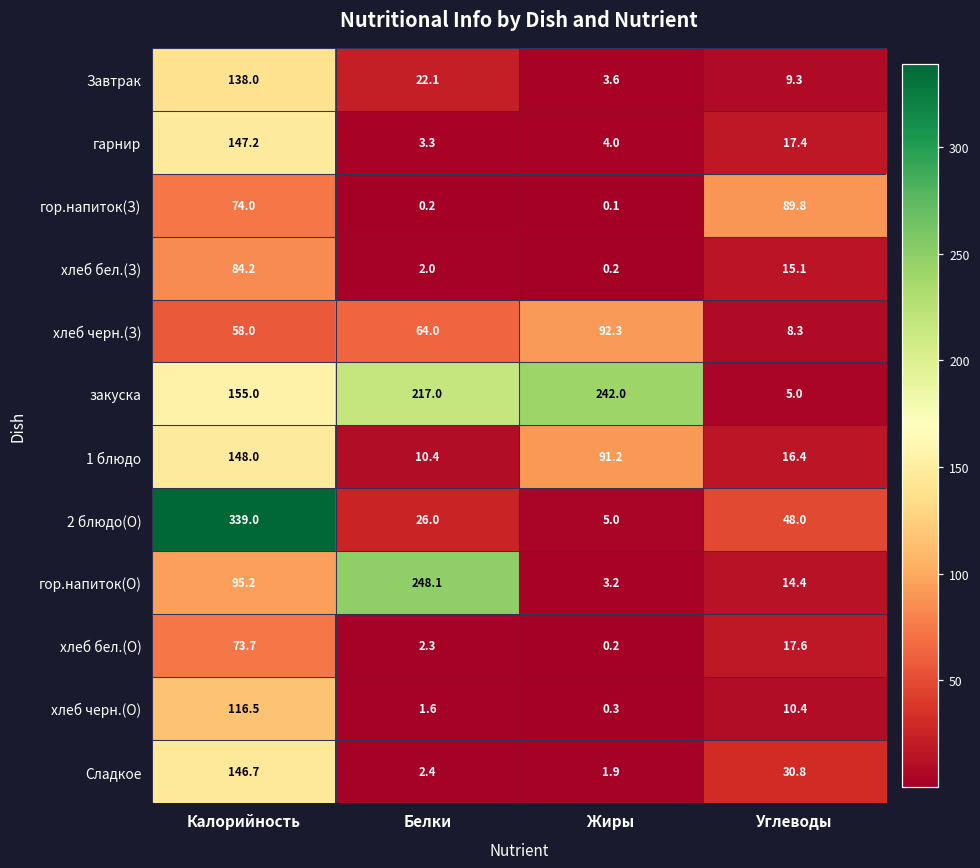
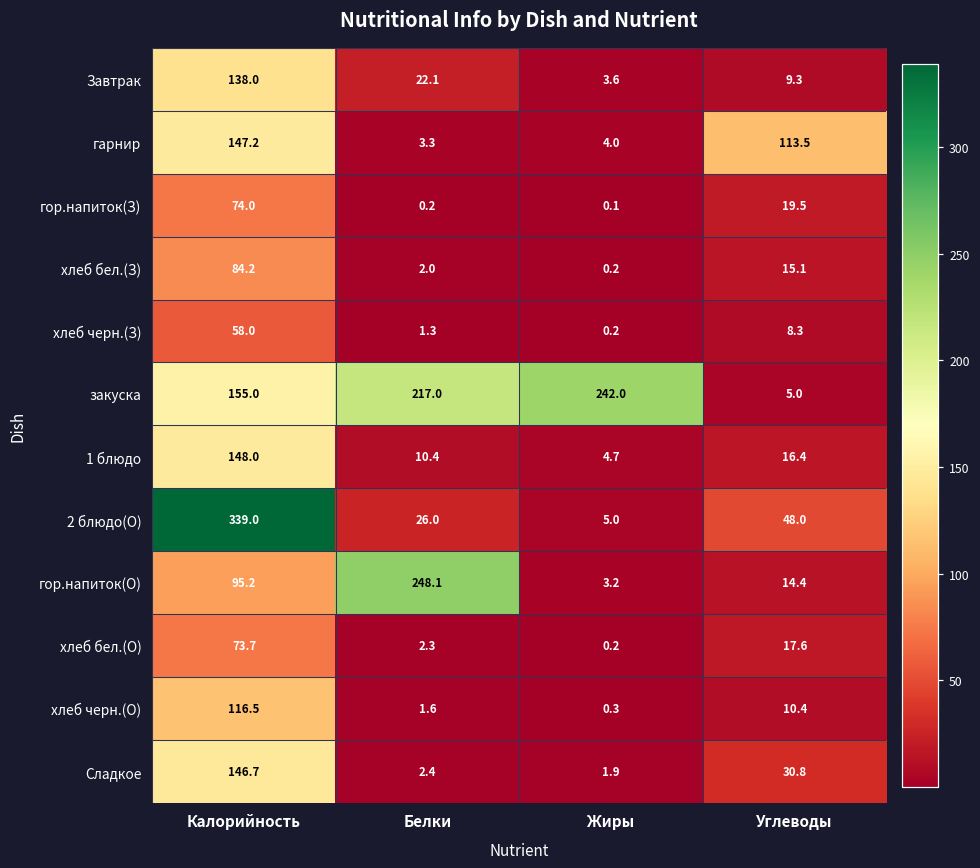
гарнир, Углеводы: 17.4 -> 113.5
гор.напиток(З), Углеводы: 89.8 -> 19.5
хлеб черн.(З), Белки: 64.0 -> 1.3
хлеб черн.(З), Жиры: 92.3 -> 0.2
1 блюдо, Жиры: 91.2 -> 4.7
